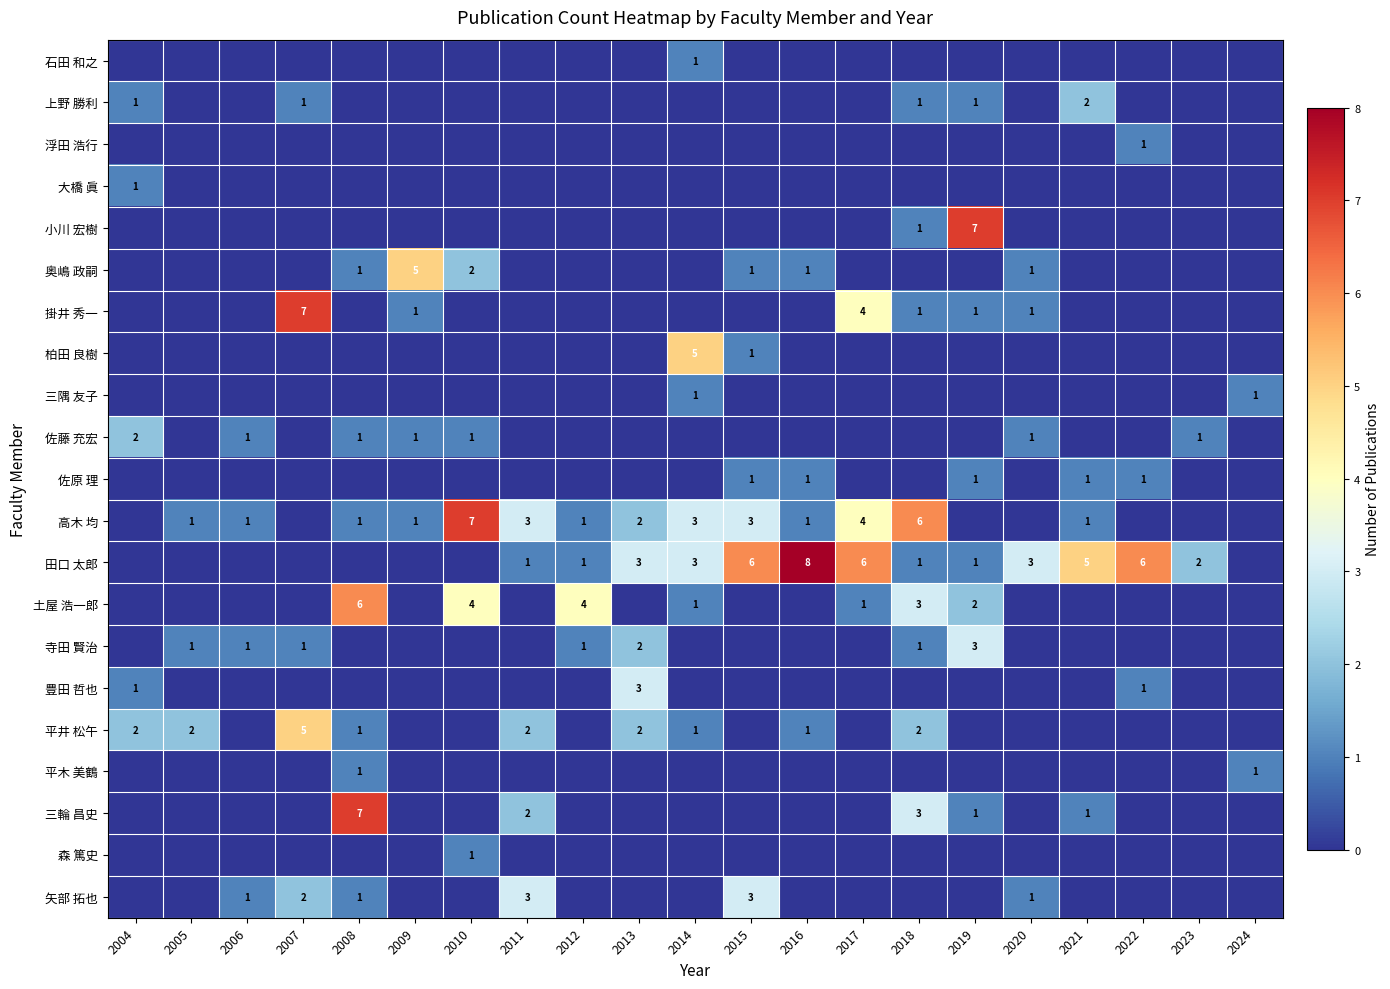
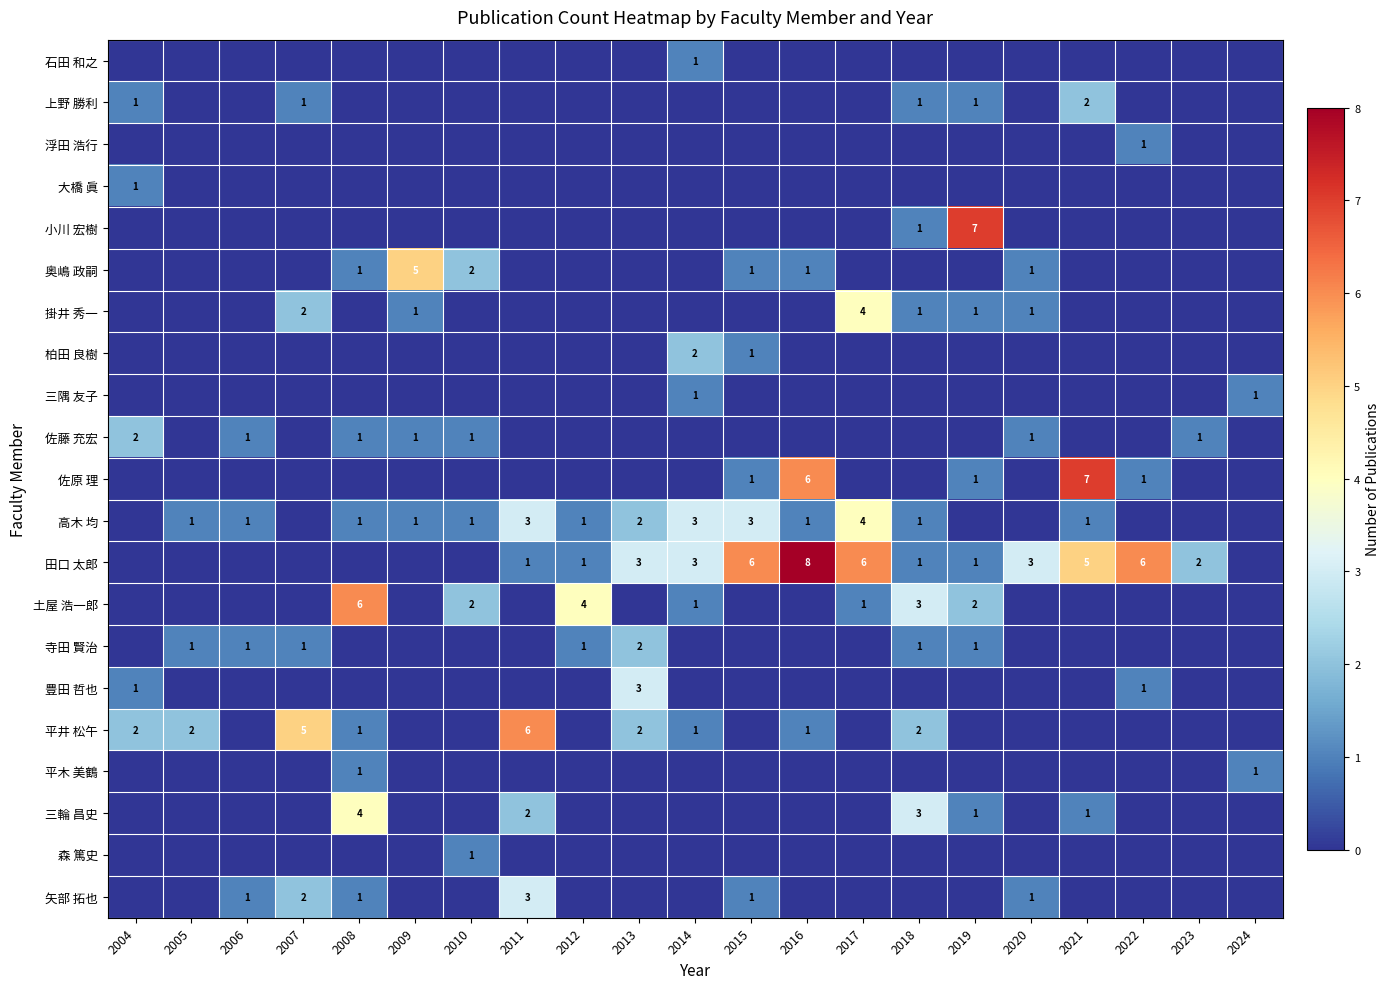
掛井 秀一, 2007: 7 -> 2
柏田 良樹, 2014: 5 -> 2
佐原 理, 2016: 1 -> 6
佐原 理, 2021: 1 -> 7
高木 均, 2010: 7 -> 1
高木 均, 2018: 6 -> 1
土屋 浩一郎, 2010: 4 -> 2
寺田 賢治, 2019: 3 -> 1
平井 松午, 2011: 2 -> 6
三輪 昌史, 2008: 7 -> 4
矢部 拓也, 2015: 3 -> 1
